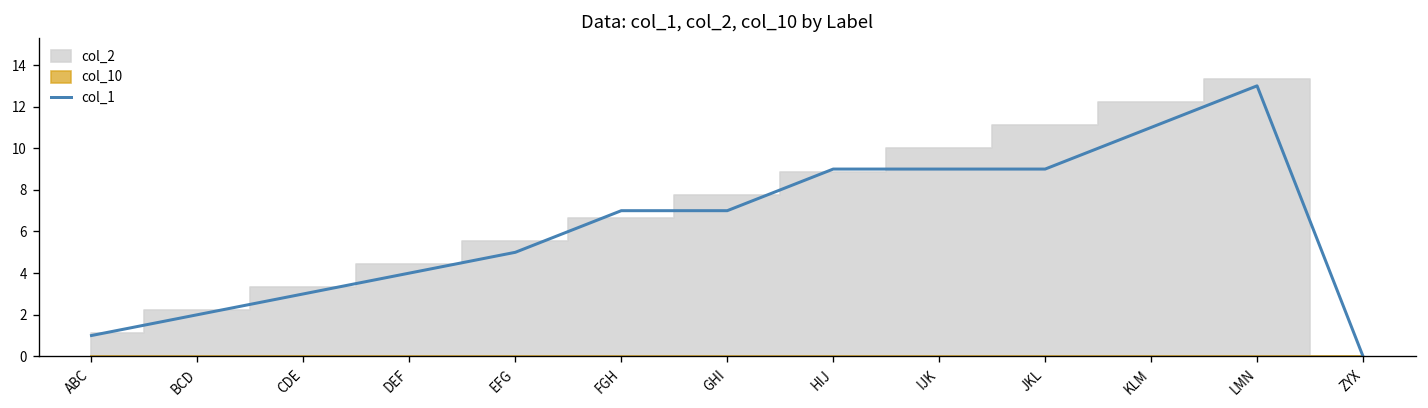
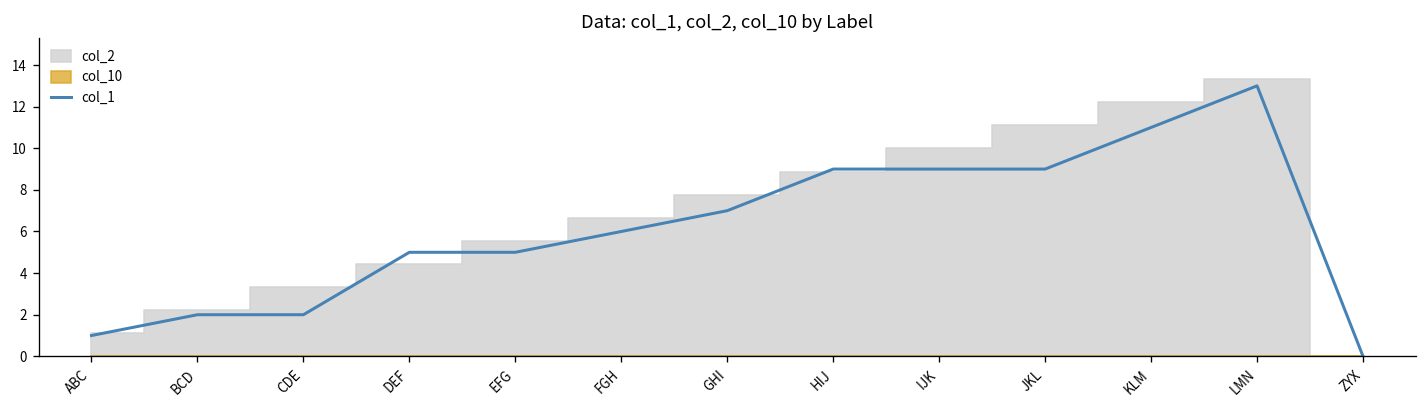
col_1, CDE: 3 -> 2
col_1, DEF: 4 -> 5
col_1, FGH: 7 -> 6
